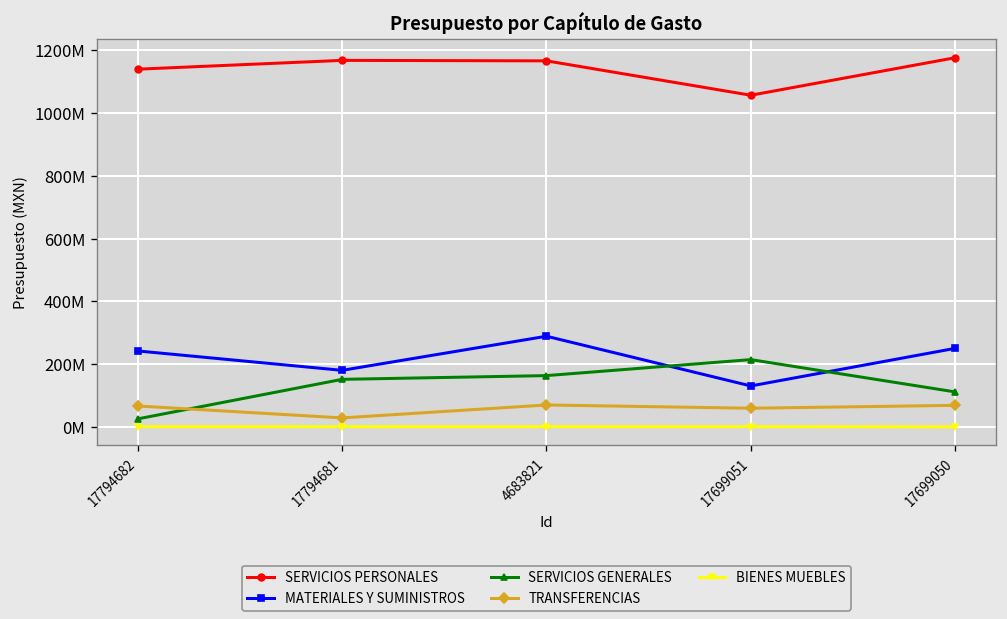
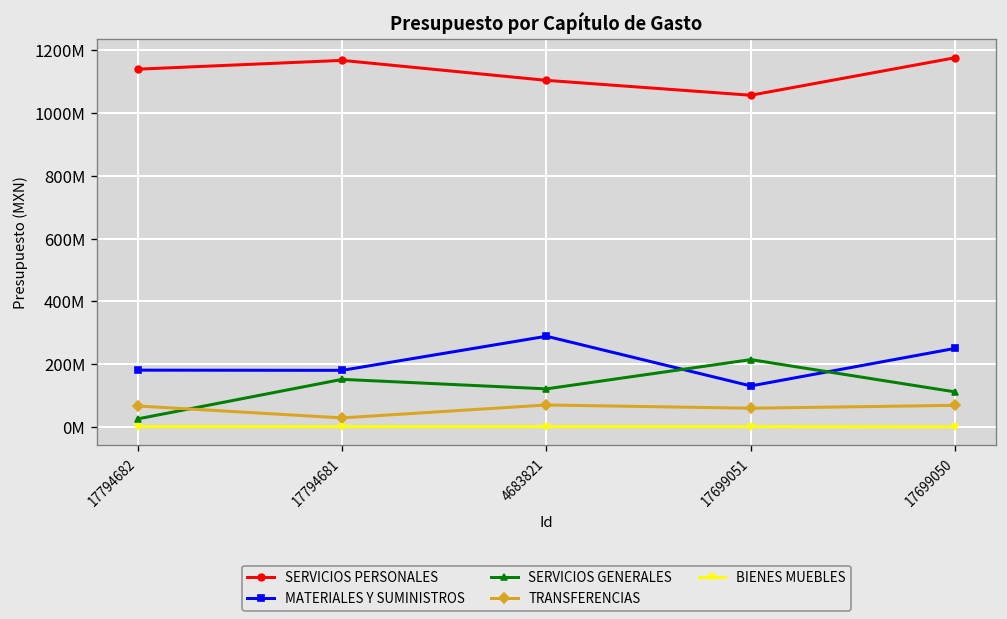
MATERIALES Y SUMINISTROS, 17794682: 240000000 -> 180000000
SERVICIOS PERSONALES, 4683821: 1170000000 -> 1100000000
SERVICIOS GENERALES, 4683821: 160000000 -> 120000000
